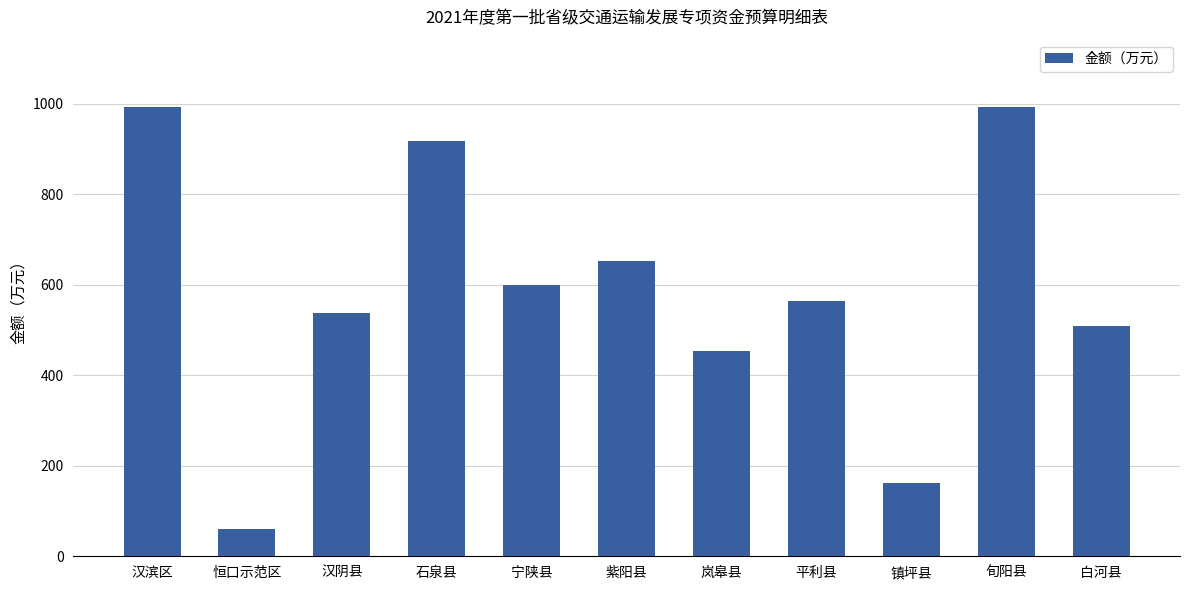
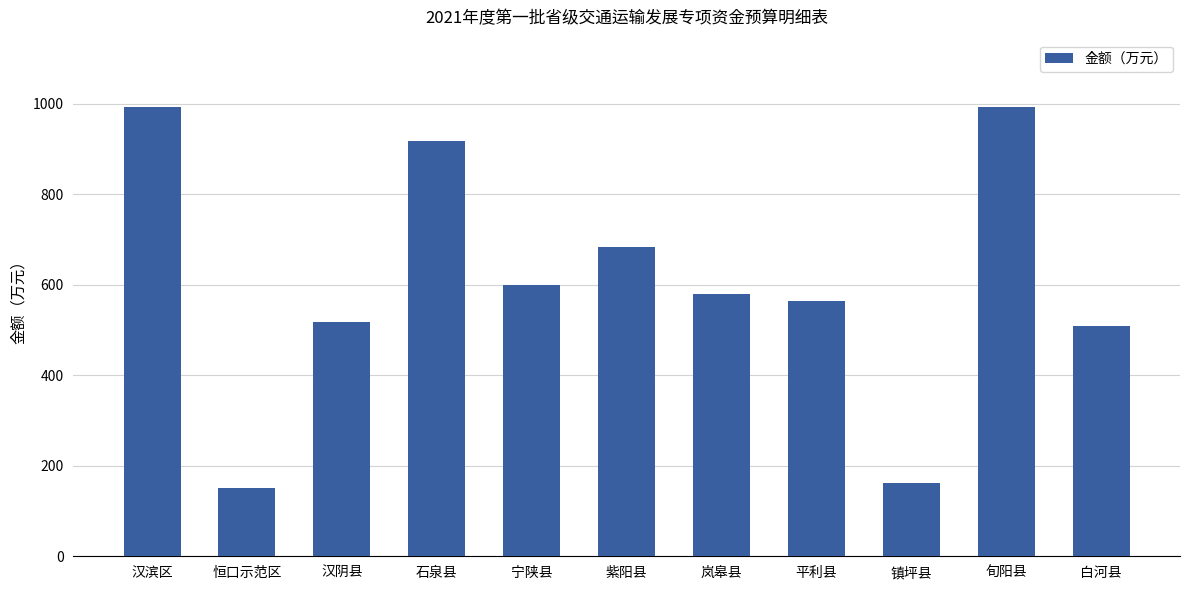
恒口示范区: 60 -> 150
汉阴县: 540 -> 520
紫阳县: 650 -> 680
岚皋县: 450 -> 580
